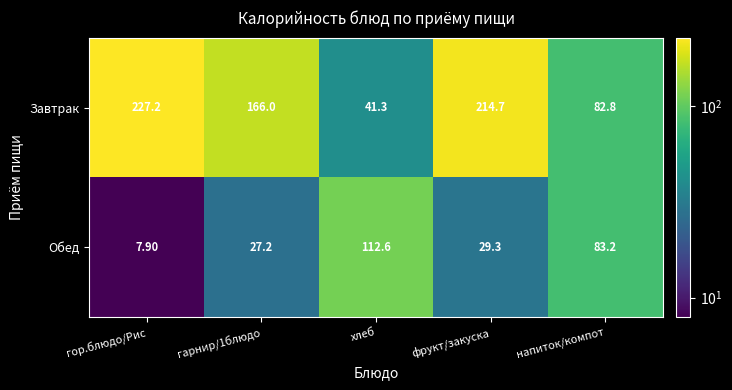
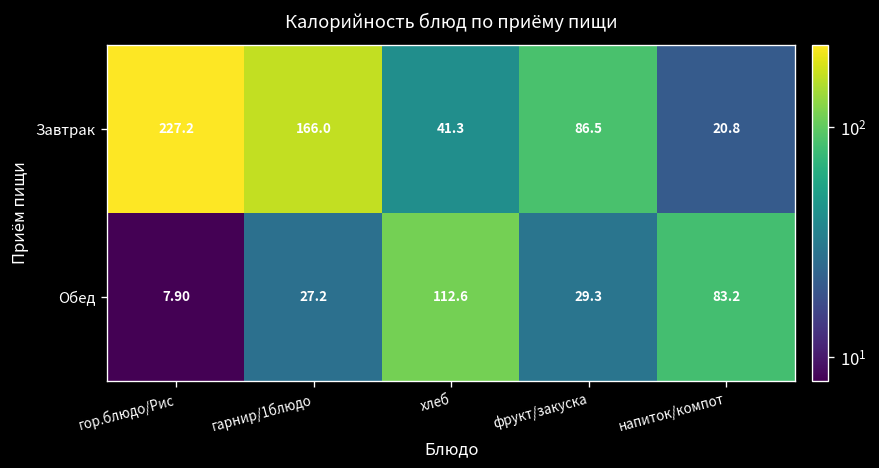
Завтрак, фрукт/закуска: 214.7 -> 86.5
Завтрак, напиток/компот: 82.8 -> 20.8
